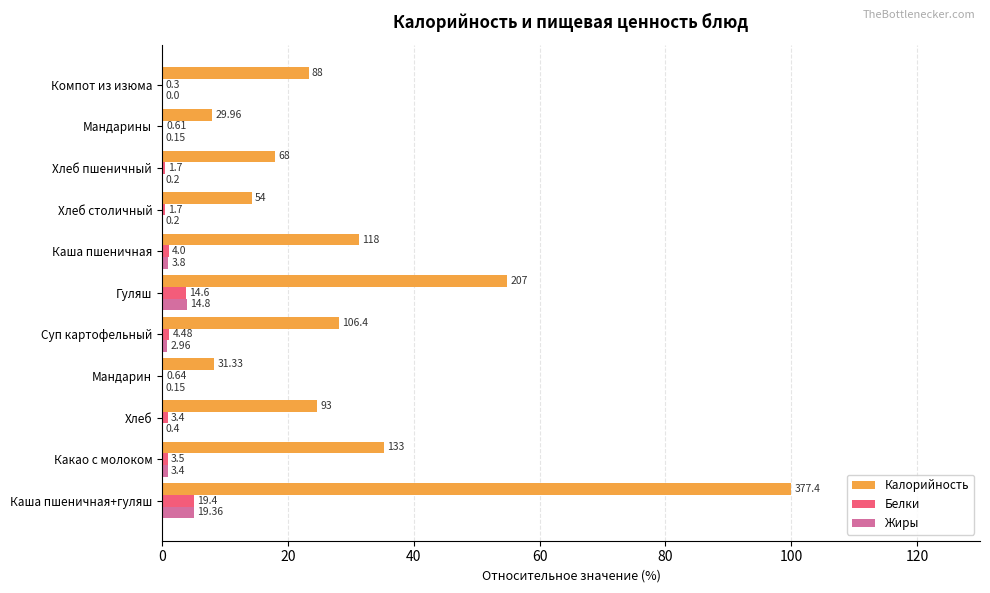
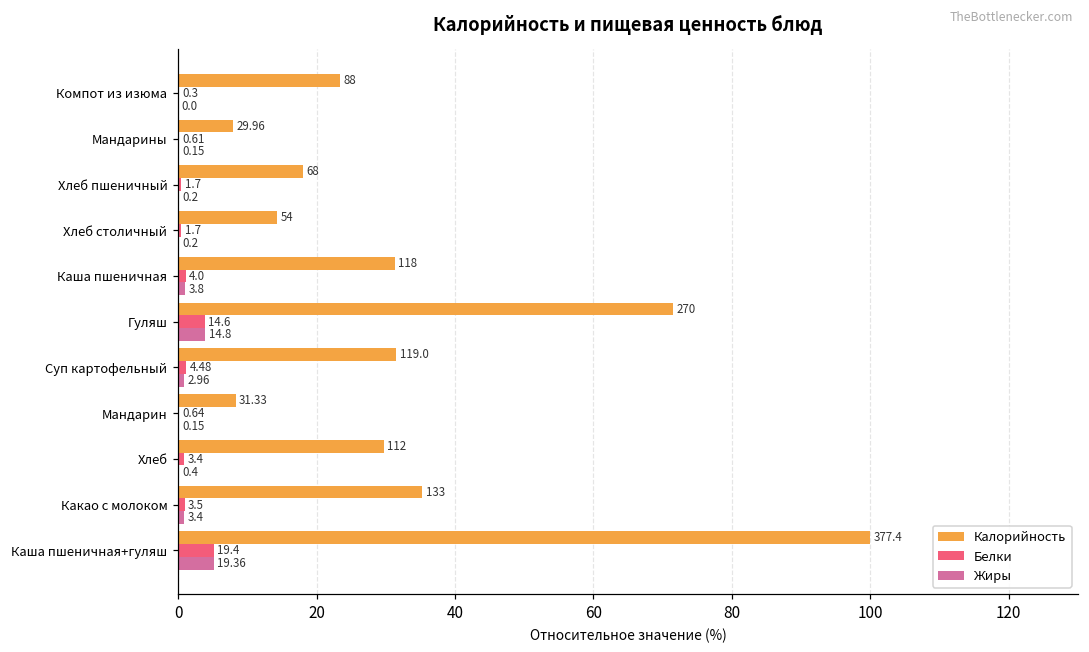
Калорийность, Гуляш: 207 -> 270
Калорийность, Суп картофельный: 106.4 -> 119.0
Калорийность, Хлеб: 93 -> 112
